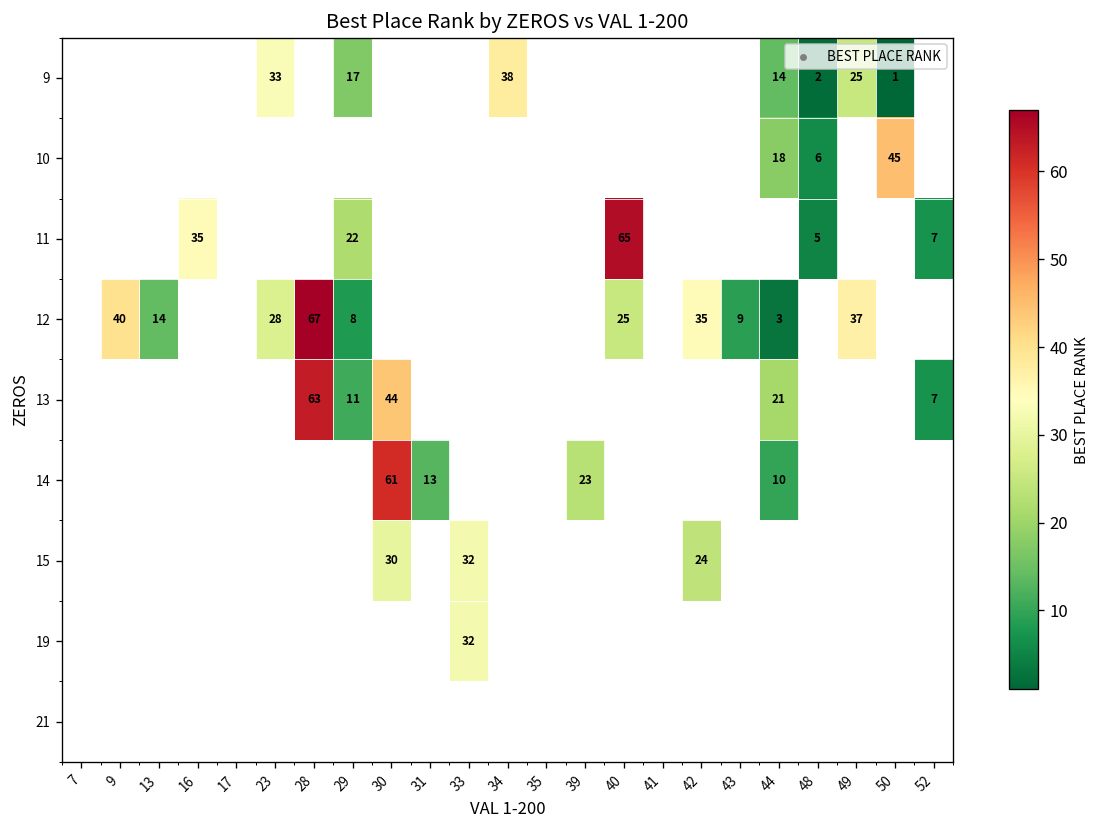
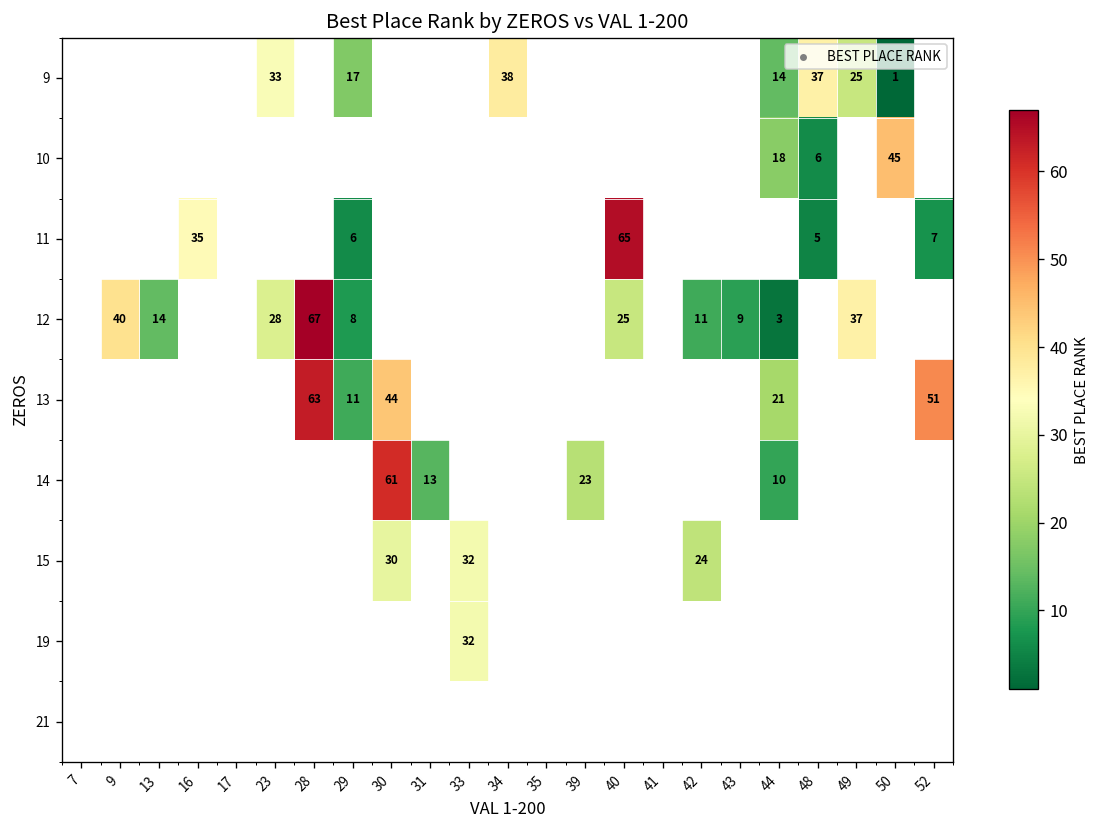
9, 48: 2 -> 37
11, 29: 22 -> 6
12, 42: 35 -> 11
13, 52: 7 -> 51
